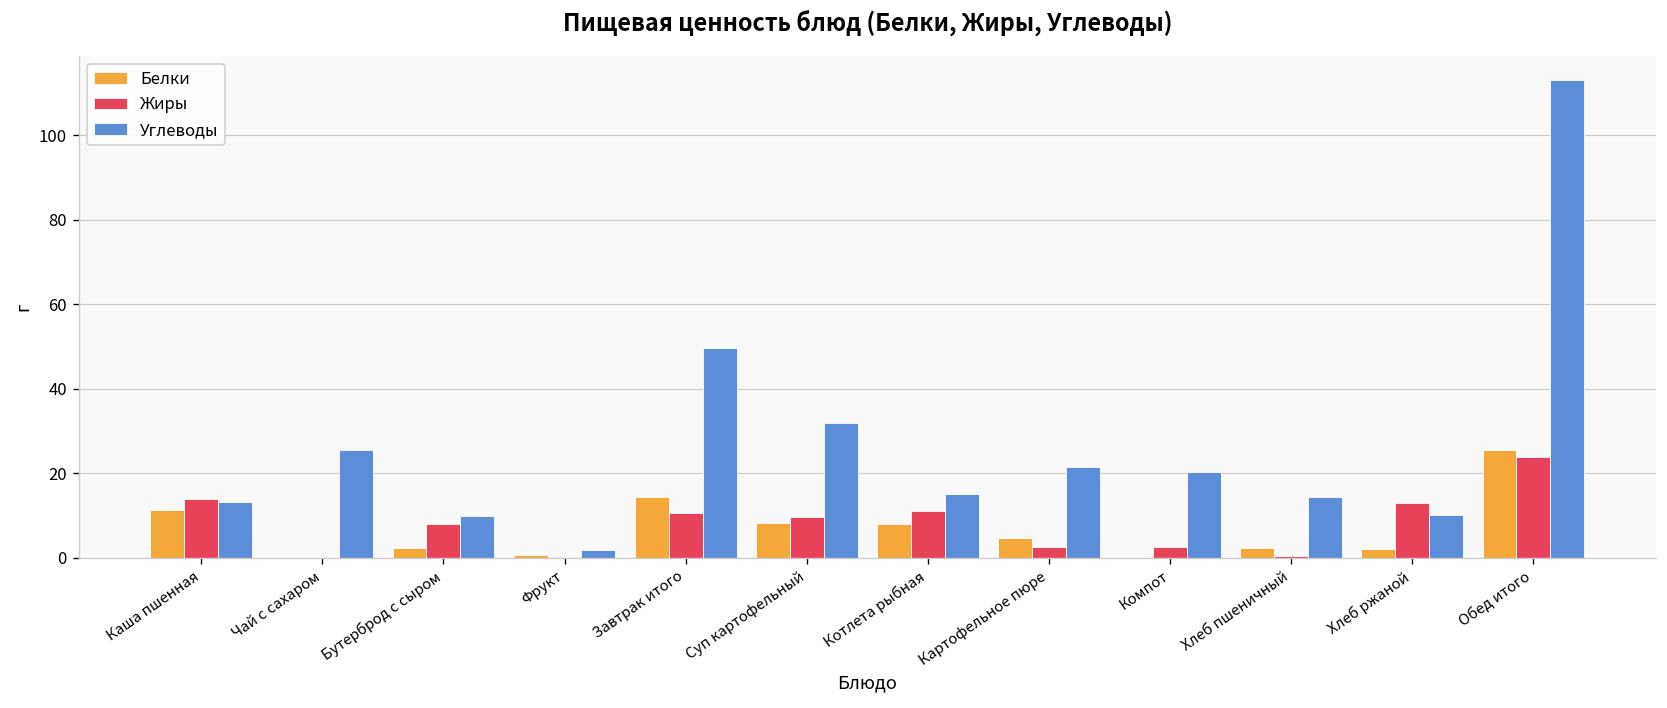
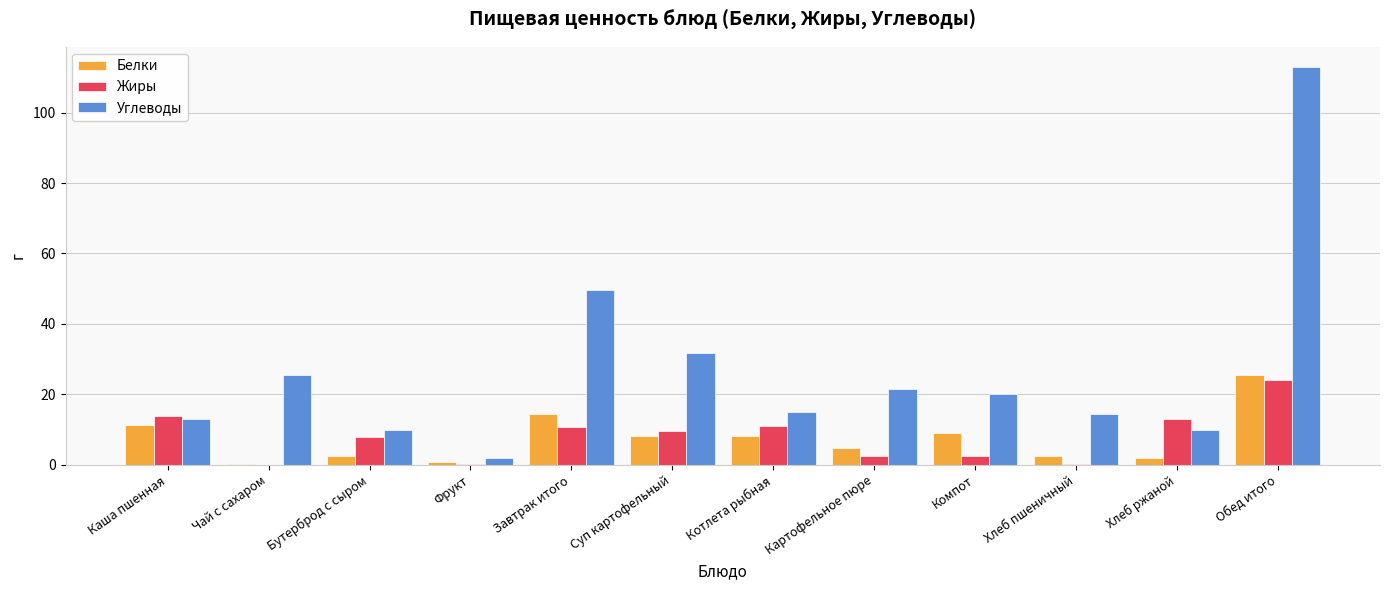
Белки, Компот: 0 -> 9
